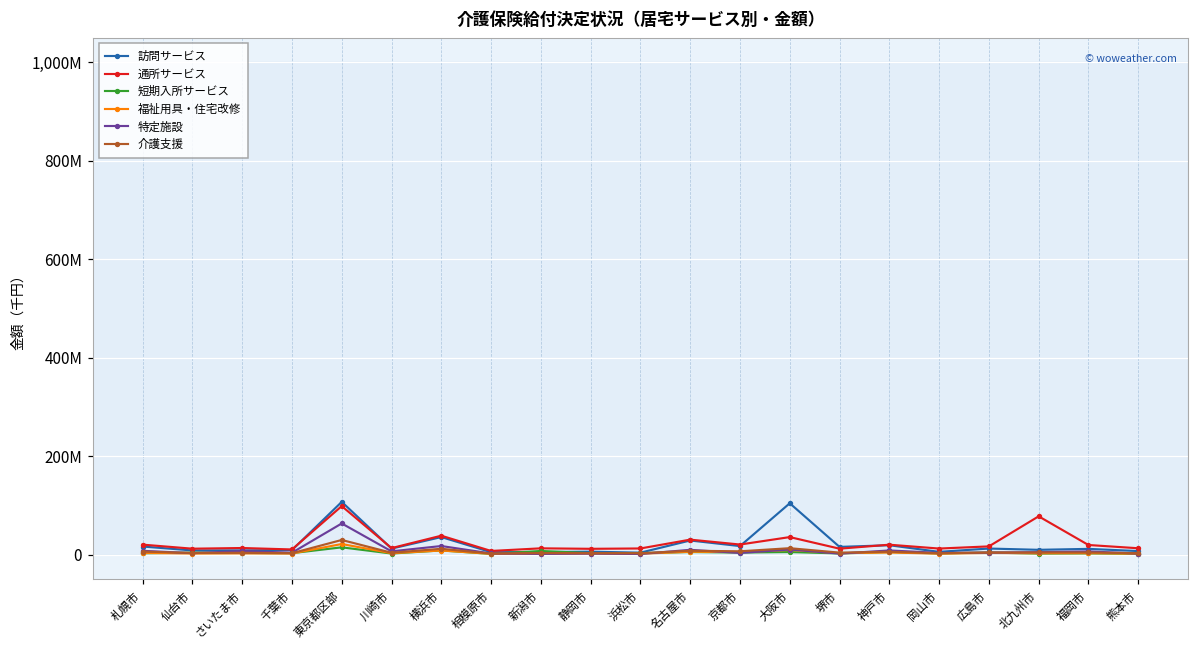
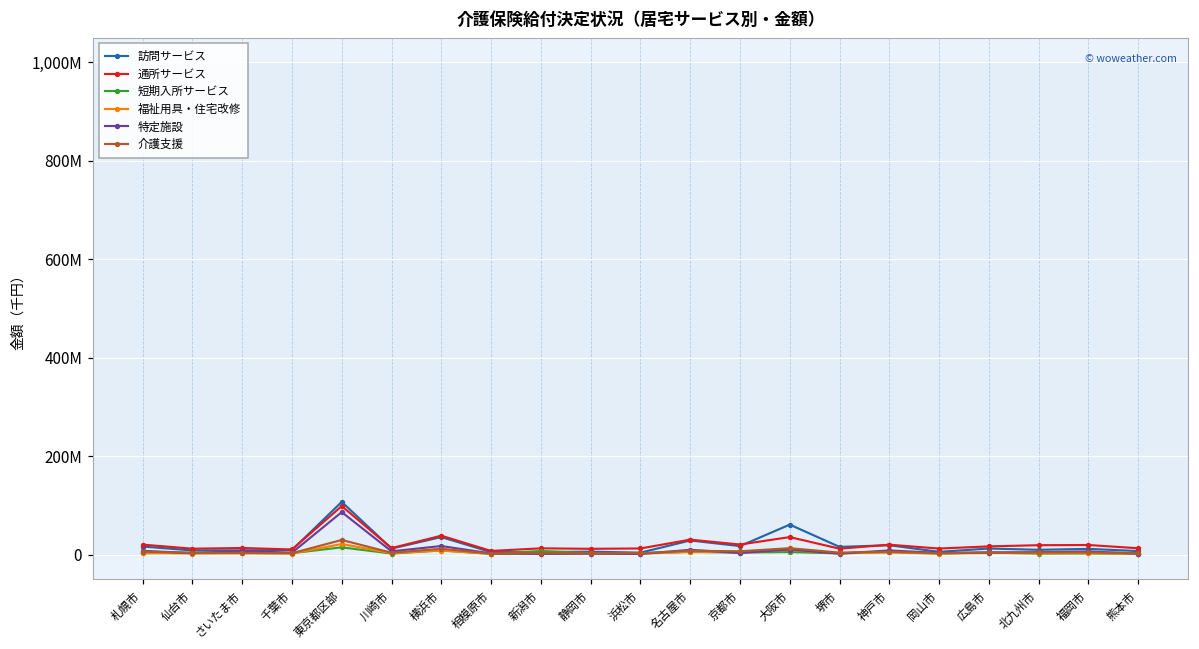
特定施設, 東京都区部: 60,000,000 -> 90,000,000
訪問サービス, 大阪市: 100,000,000 -> 60,000,000
通所サービス, 北九州市: 80,000,000 -> 20,000,000
